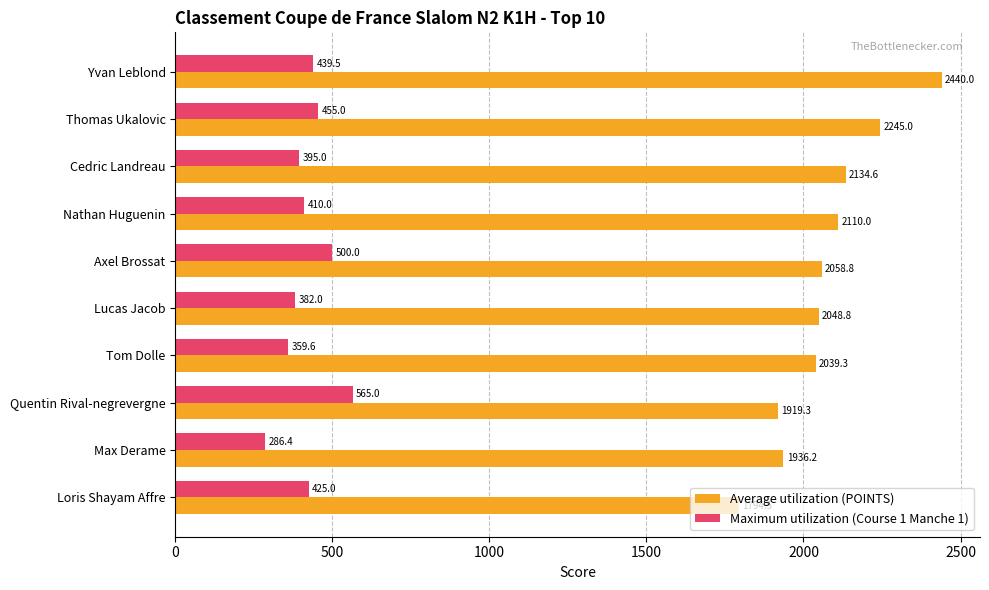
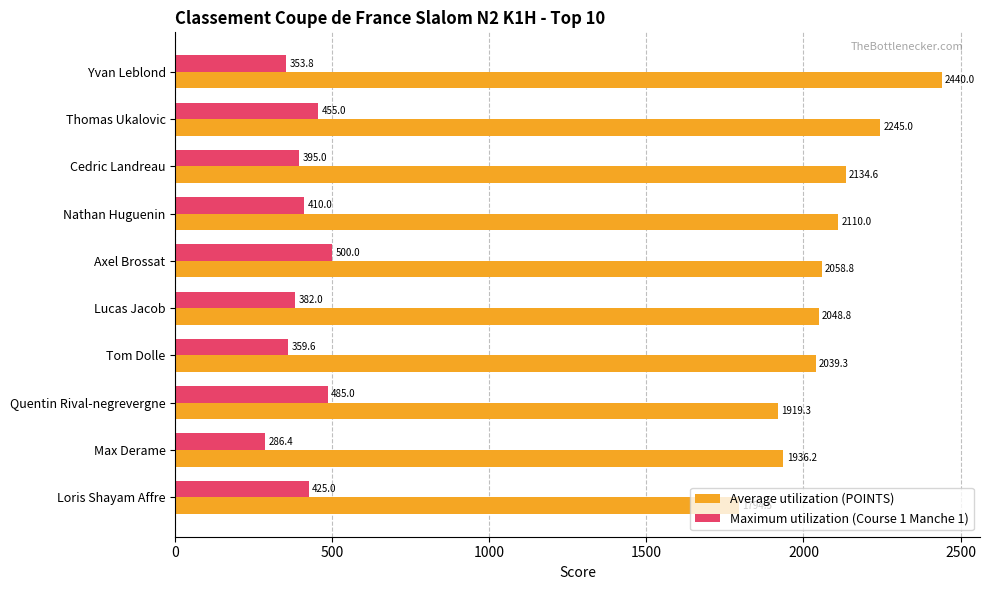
Maximum utilization (Course 1 Manche 1), Yvan Leblond: 439.5 -> 353.8
Maximum utilization (Course 1 Manche 1), Quentin Rival-negrevergne: 565.0 -> 485.0
